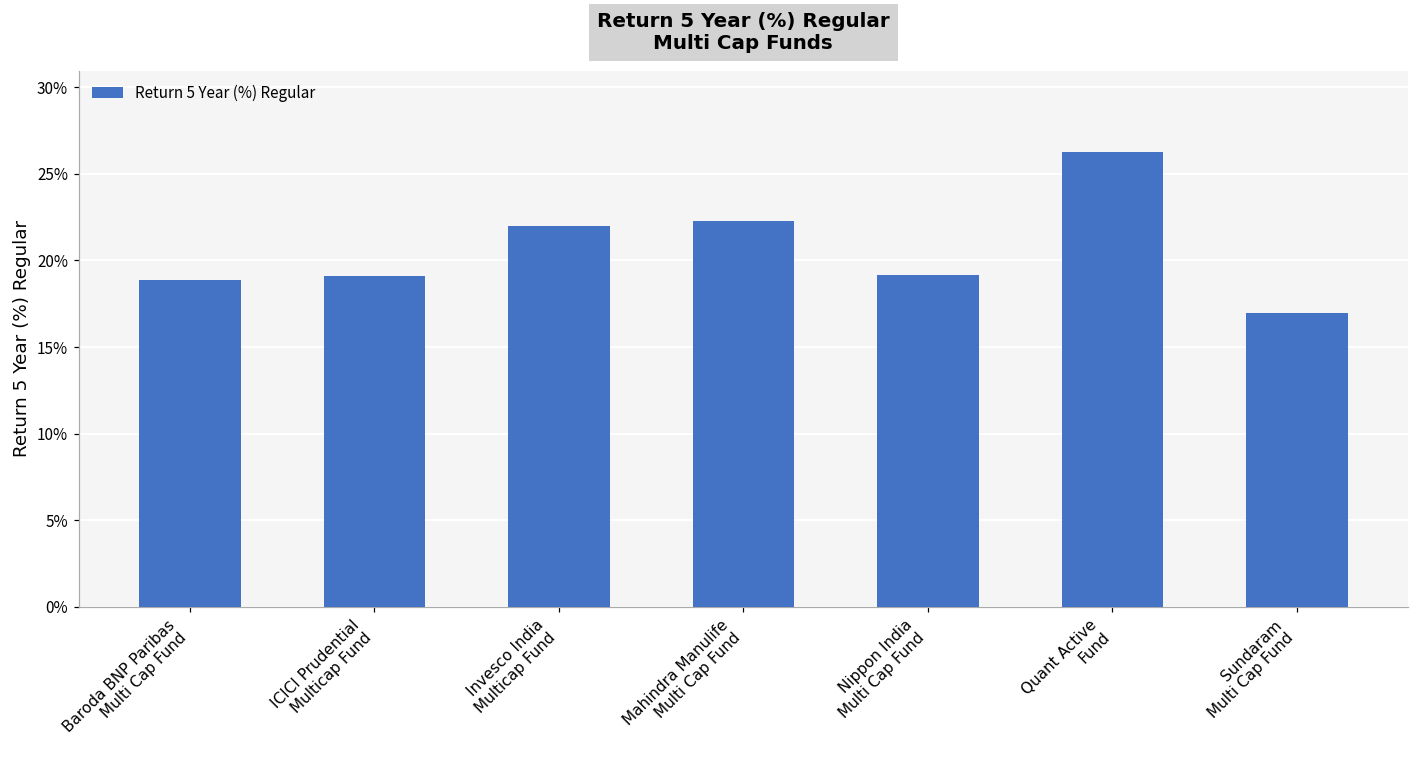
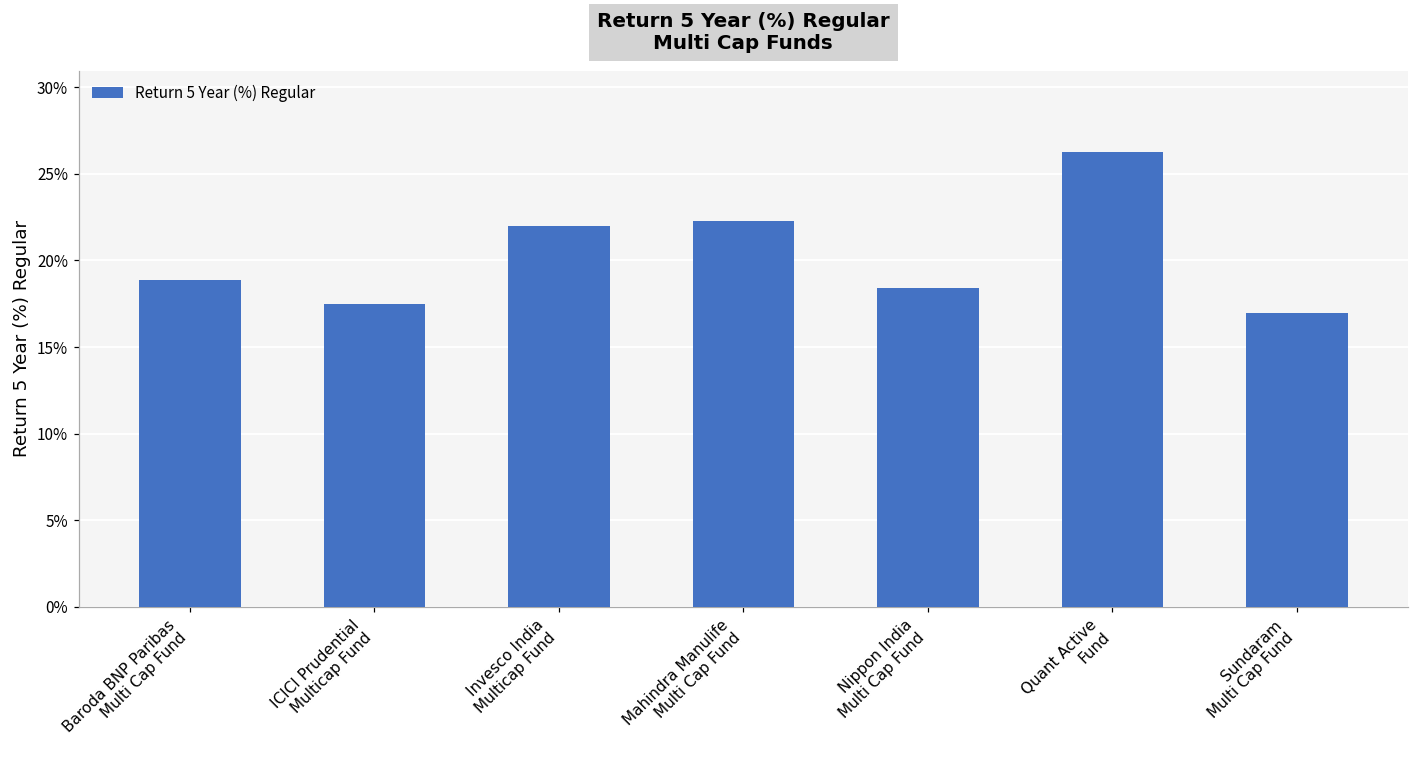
ICICI Prudential Multicap Fund: 19.1% -> 17.5%
Nippon India Multi Cap Fund: 19.1% -> 18.4%
